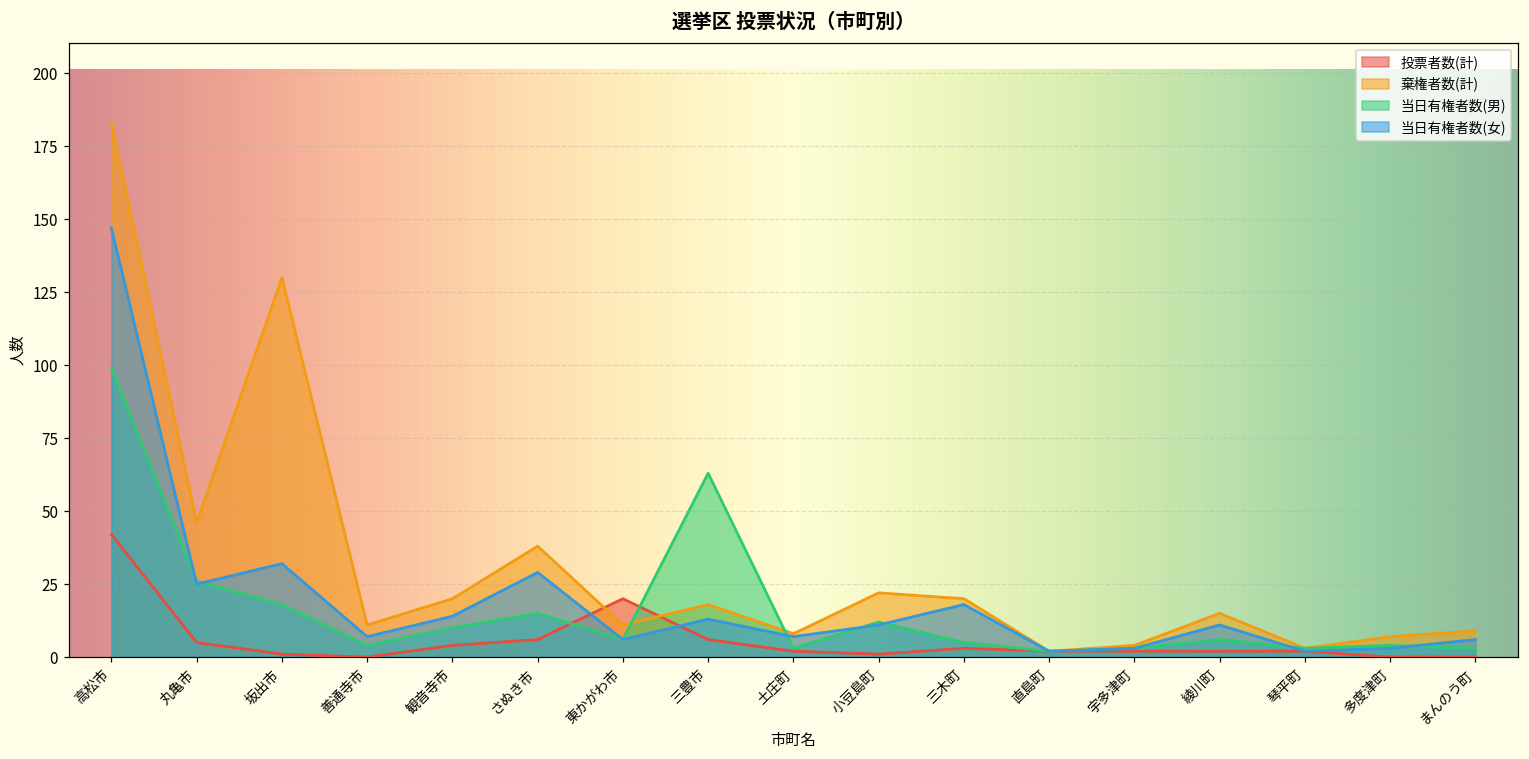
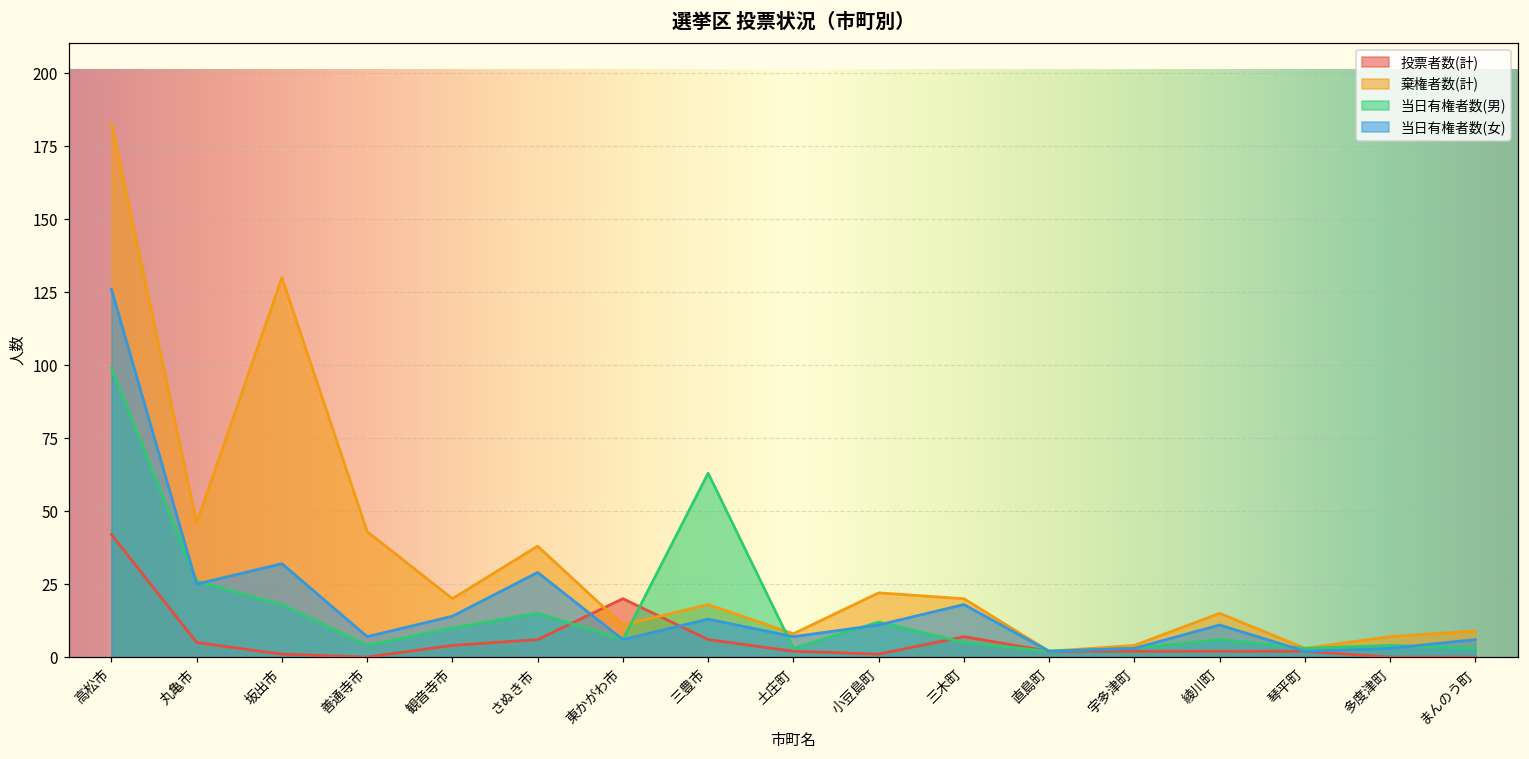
当日有権者数(女), 高松市: 147 -> 126
棄権者数(計), 善通寺市: 11 -> 43
投票者数(計), 三木町: 3 -> 7
